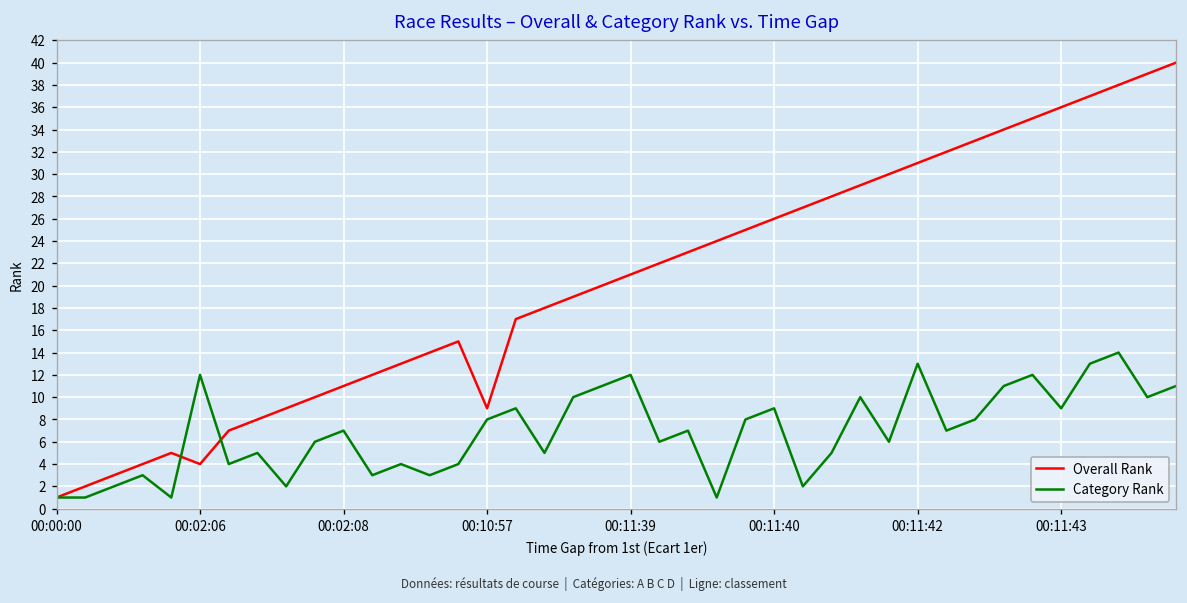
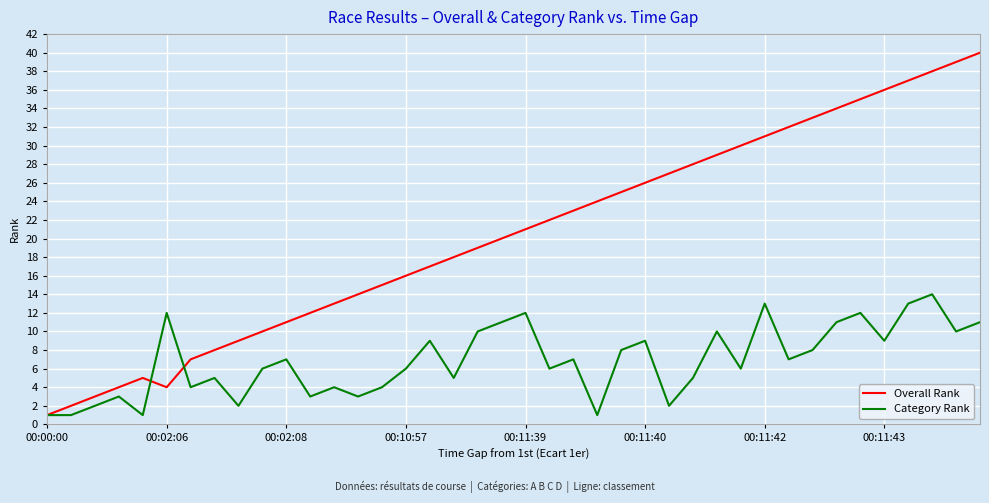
Overall Rank, 00:10:57: 9 -> 16
Category Rank, 00:10:57: 8 -> 6
